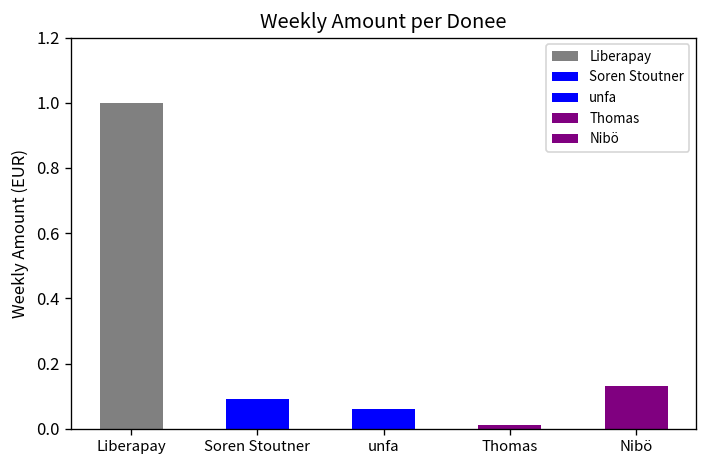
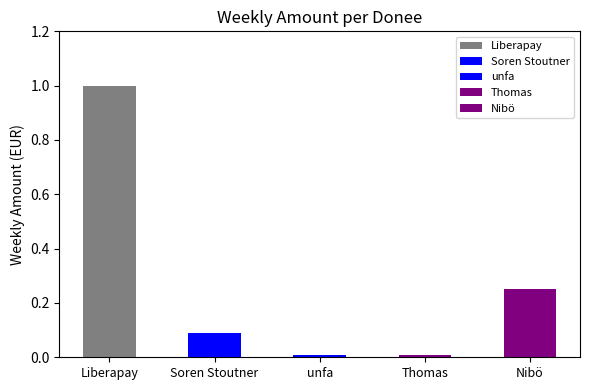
unfa: 0.06 -> 0.01
Nibö: 0.13 -> 0.25
